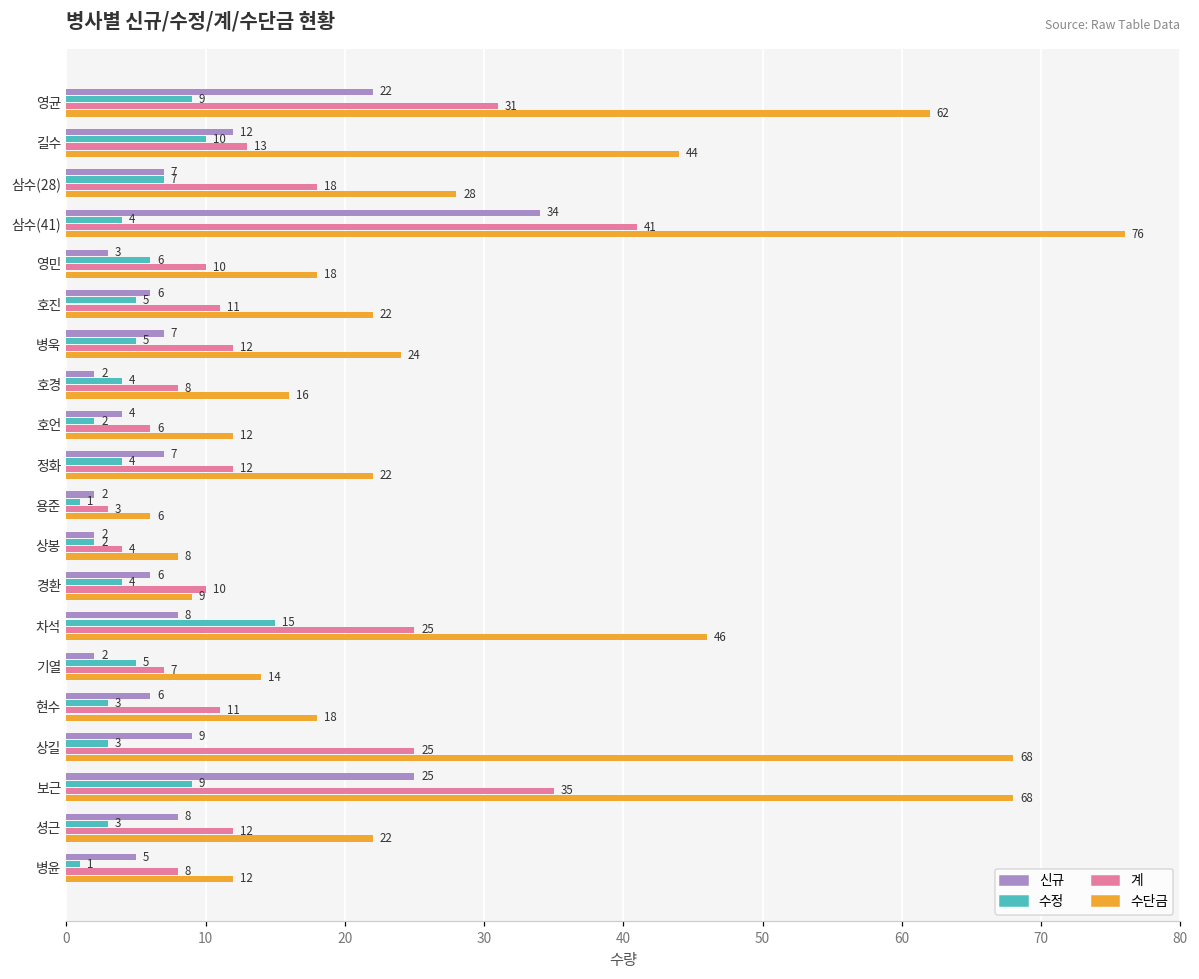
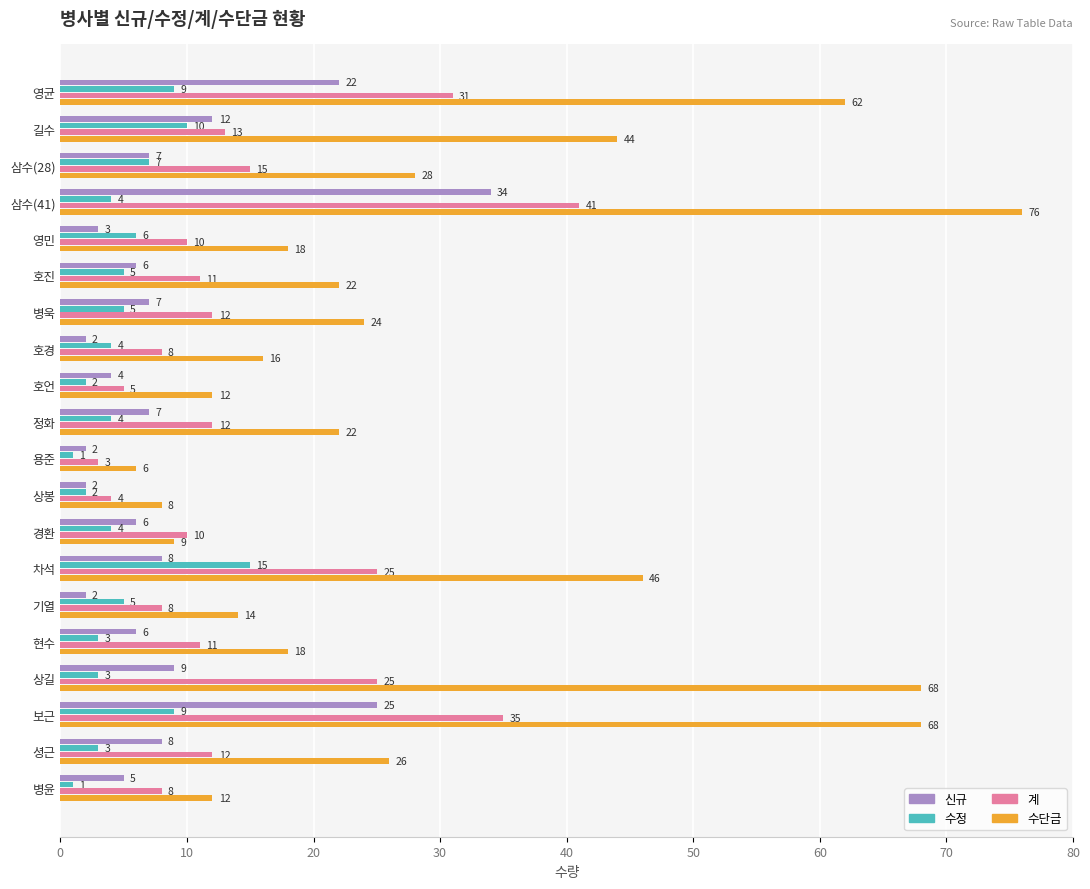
계, 삼수(28): 18 -> 15
계, 호언: 6 -> 5
계, 기열: 7 -> 8
수단금, 셩근: 22 -> 26
